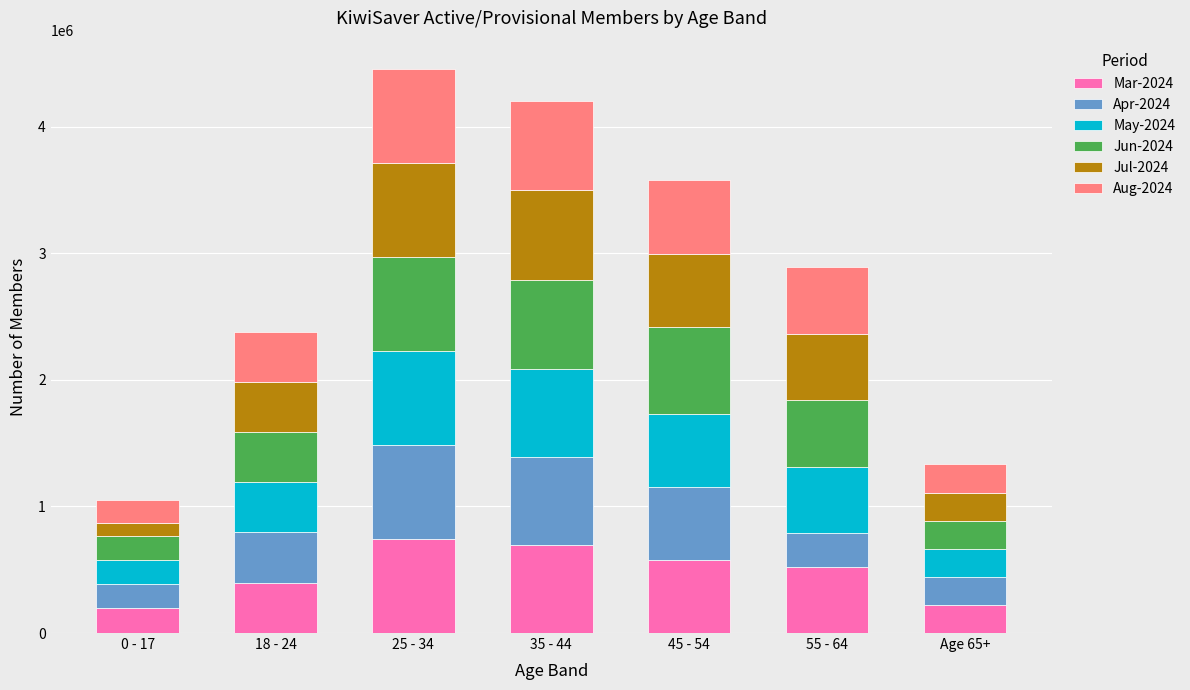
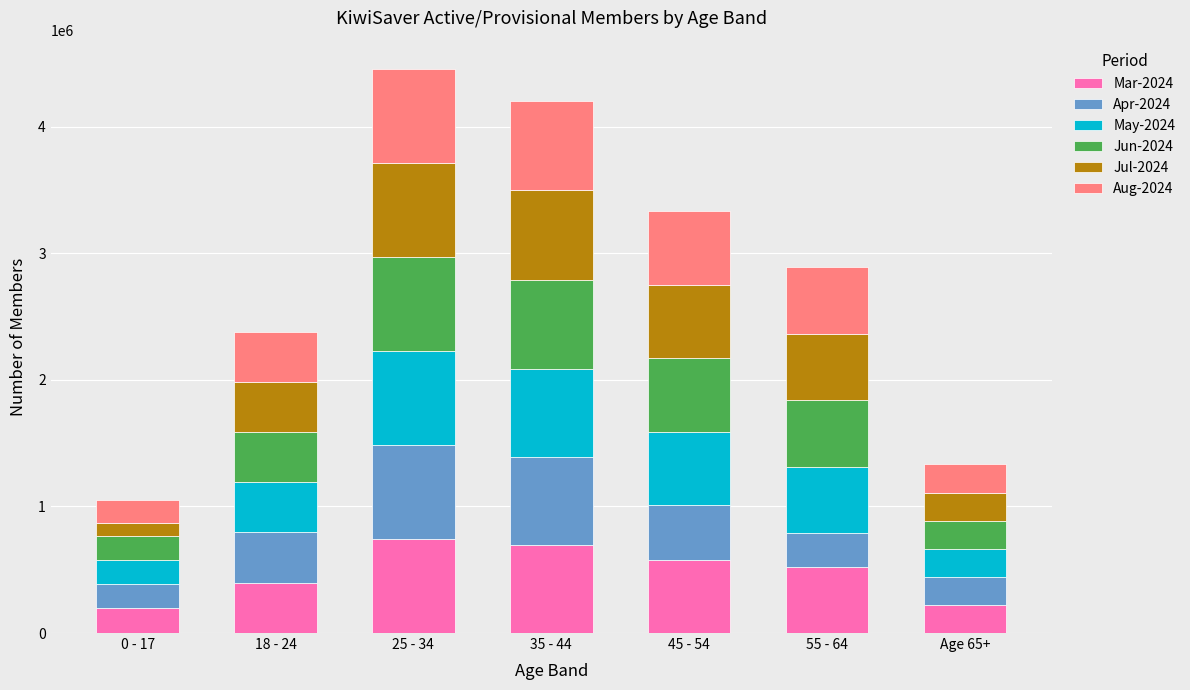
Apr-2024, 45 - 54: 580000 -> 430000
Jun-2024, 45 - 54: 680000 -> 580000
